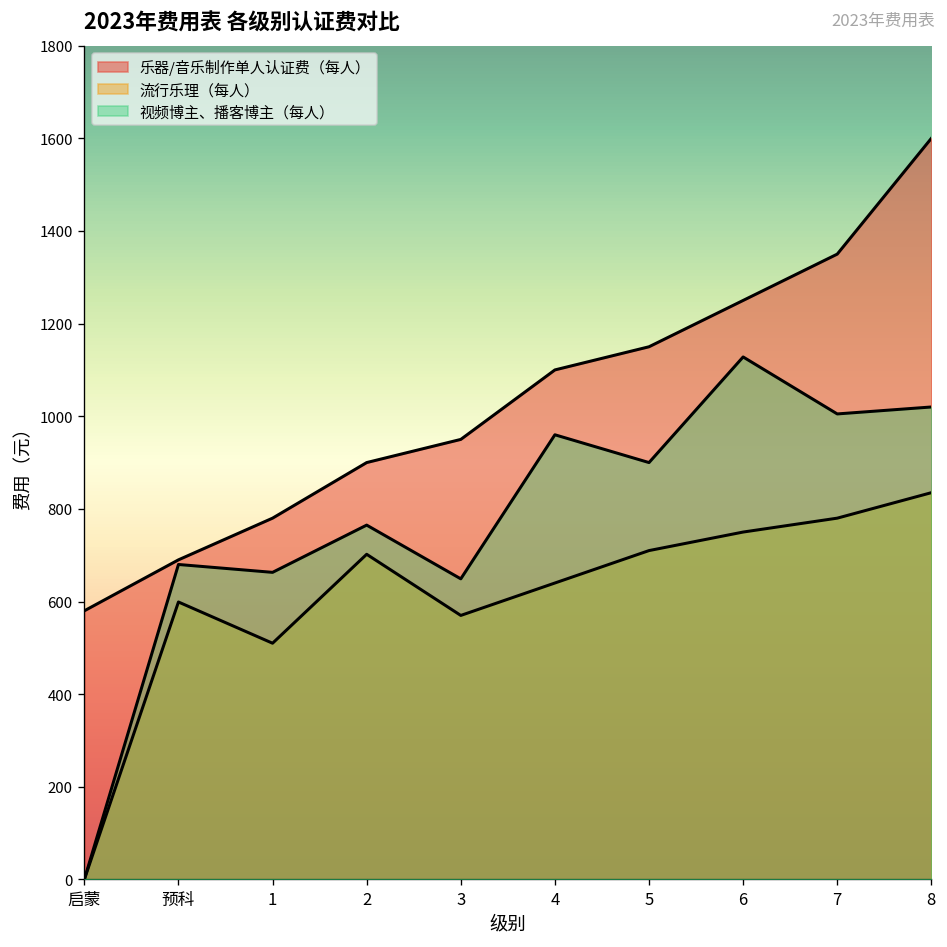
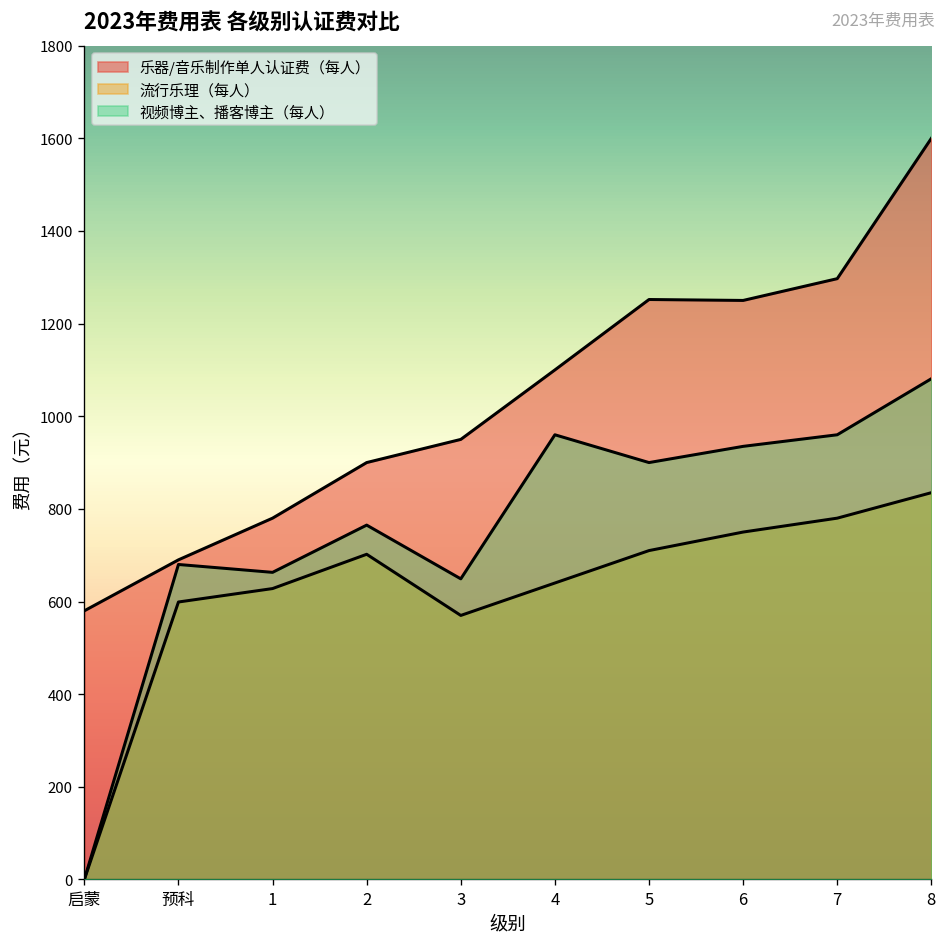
流行乐理（每人）, 1: 510 -> 630
乐器/音乐制作单人认证费（每人）, 5: 1150 -> 1250
视频博主、播客博主（每人）, 6: 1130 -> 940
乐器/音乐制作单人认证费（每人）, 7: 1350 -> 1300
视频博主、播客博主（每人）, 7: 1010 -> 960
视频博主、播客博主（每人）, 8: 1020 -> 1080
